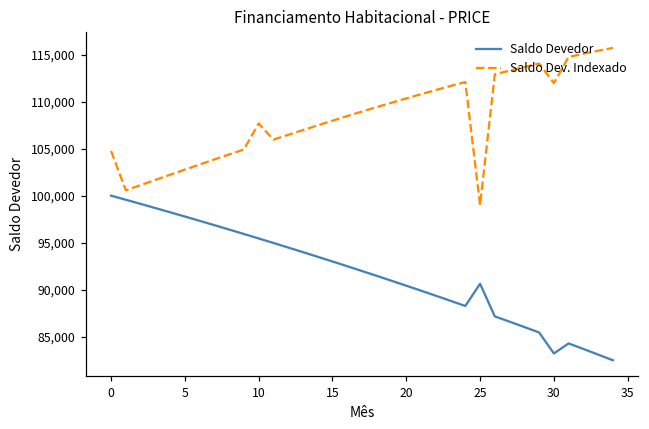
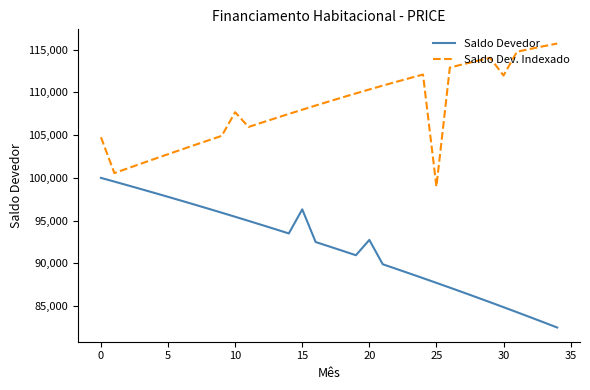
Saldo Devedor, 15: 93,000 -> 96,000
Saldo Devedor, 20: 90,000 -> 93,000
Saldo Devedor, 25: 91,000 -> 88,000
Saldo Devedor, 30: 83,000 -> 85,000
